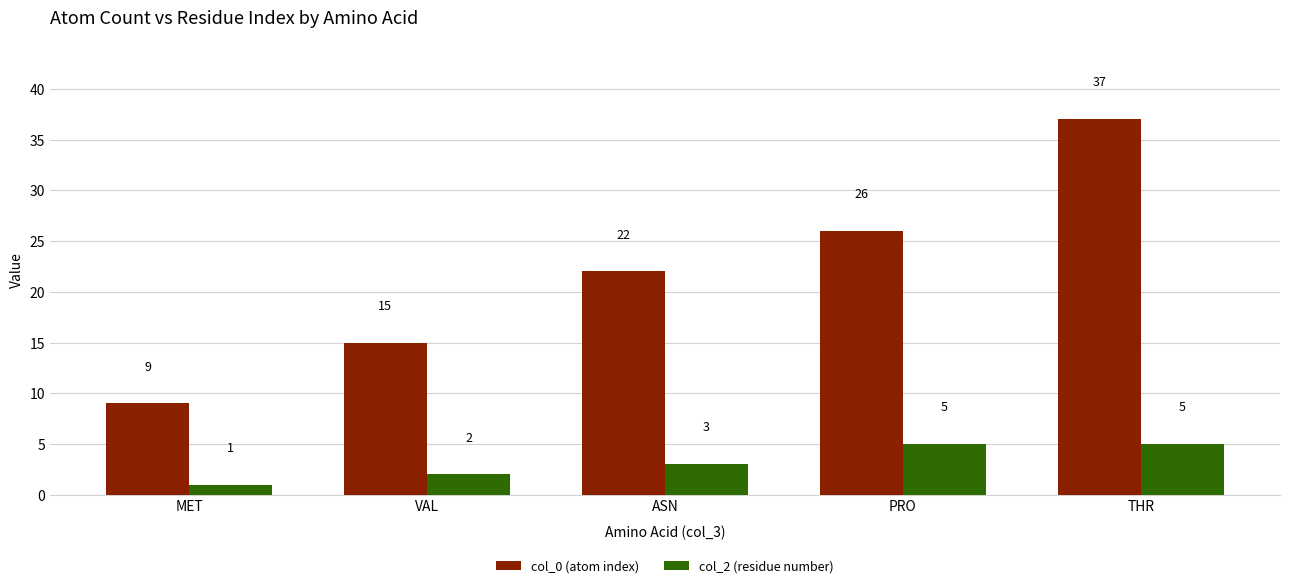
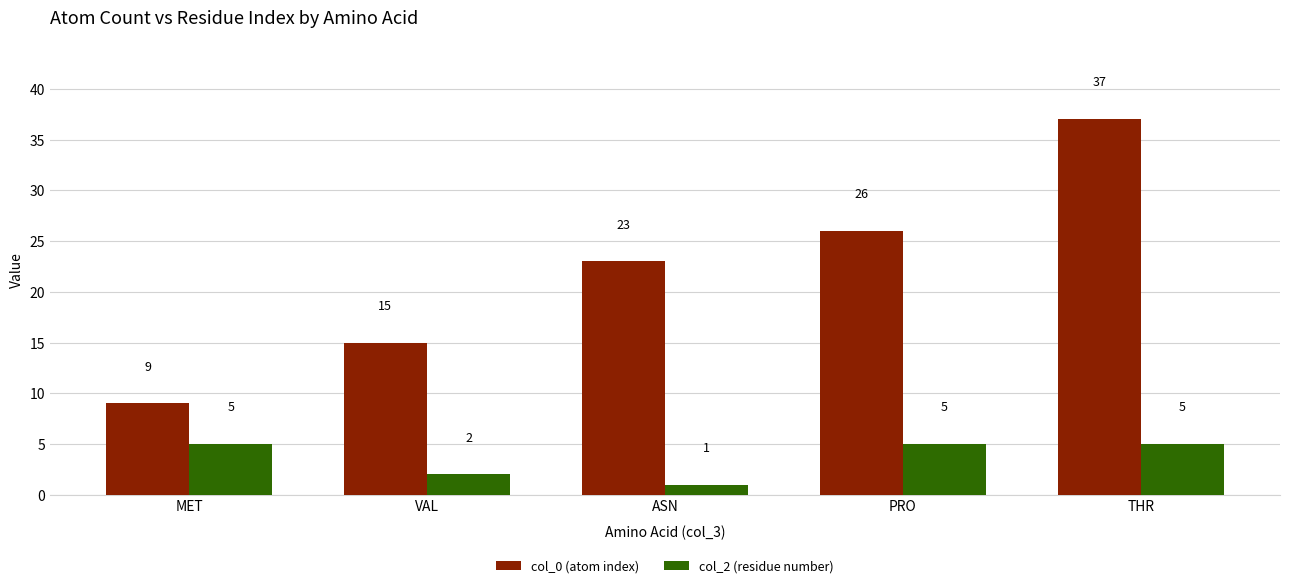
col_2 (residue number), MET: 1 -> 5
col_0 (atom index), ASN: 22 -> 23
col_2 (residue number), ASN: 3 -> 1
